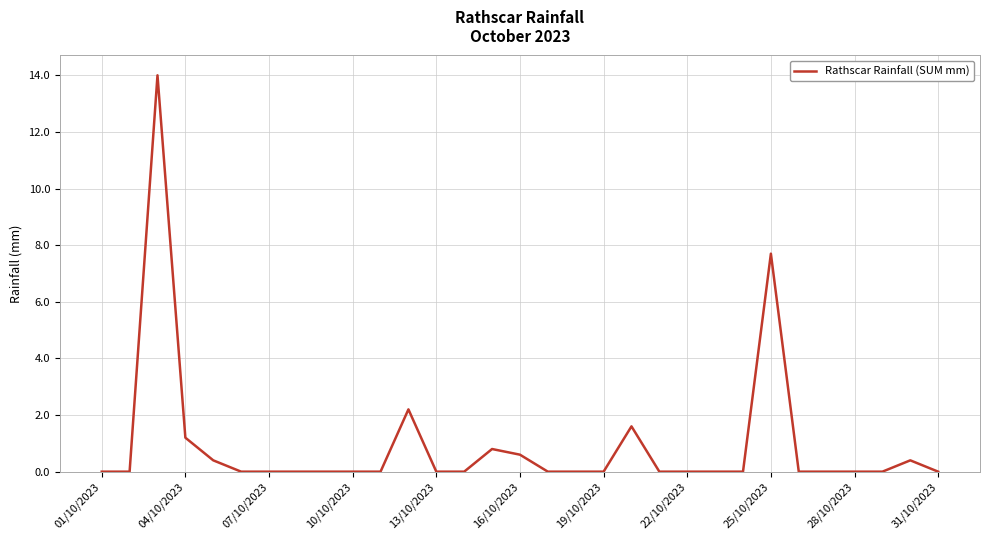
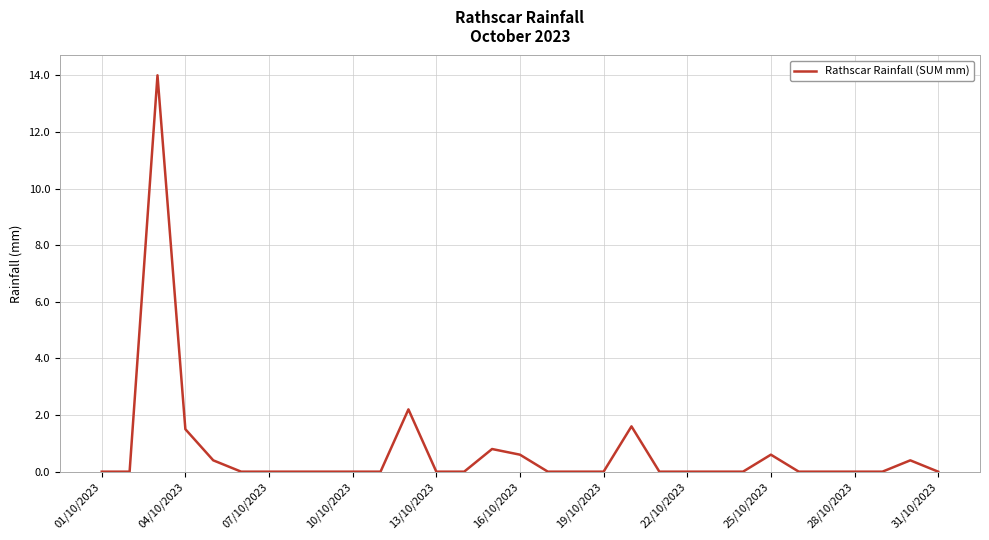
04/10/2023: 1.2 -> 1.5
25/10/2023: 7.7 -> 0.6
